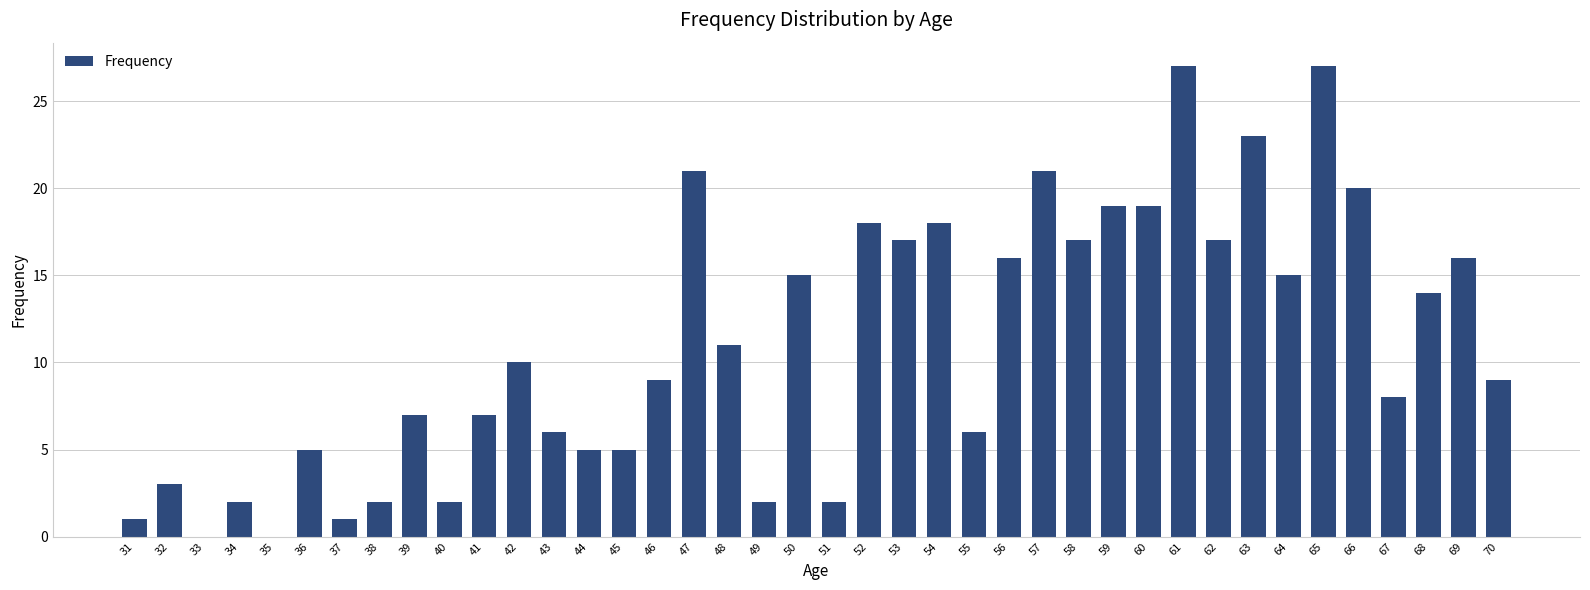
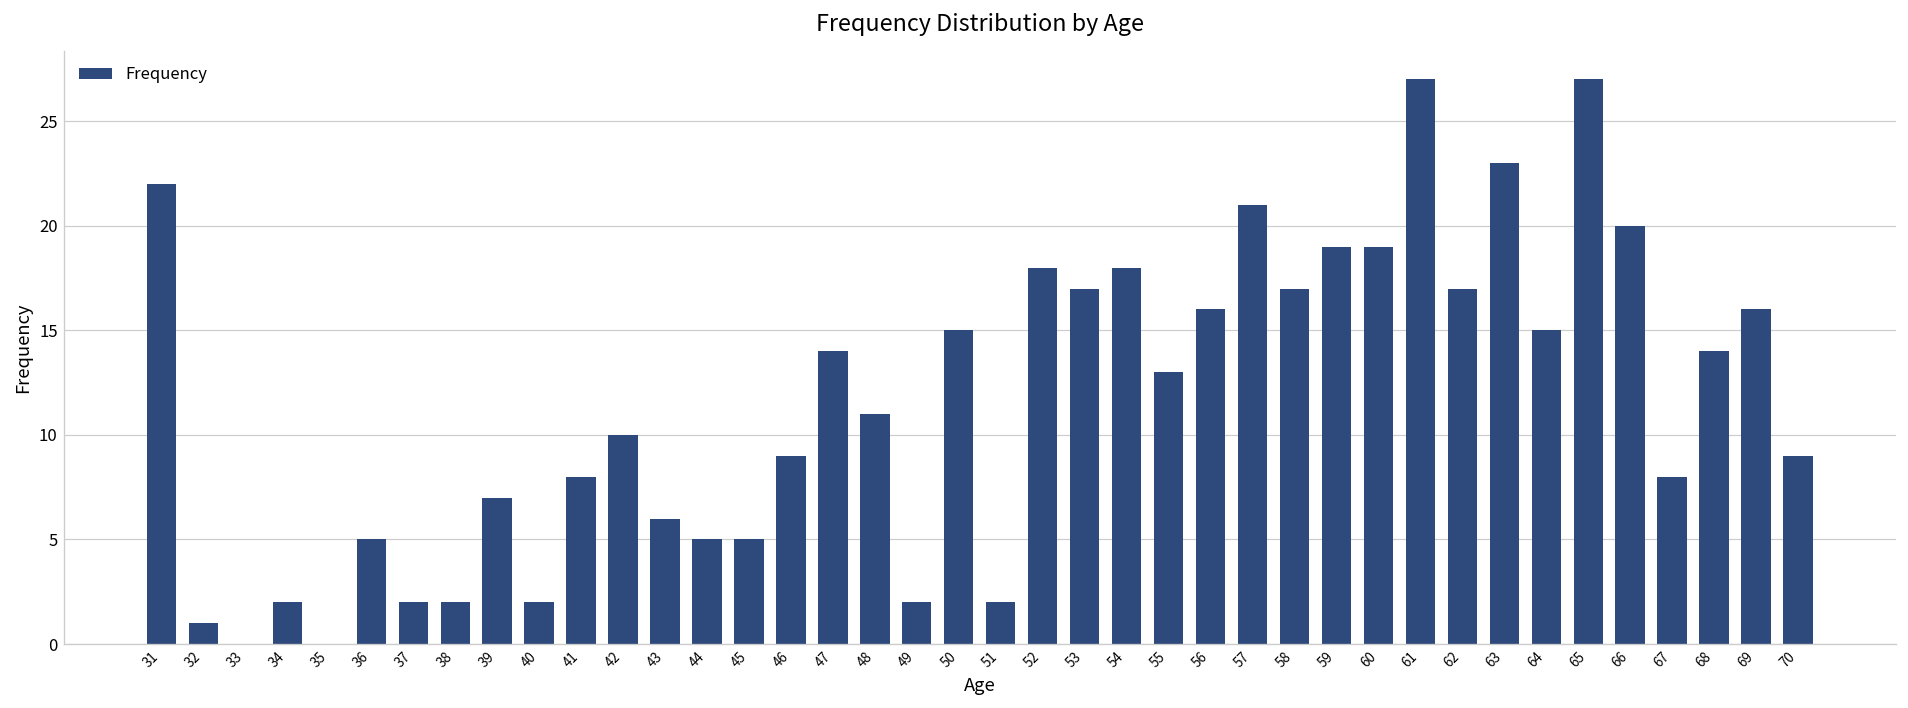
31: 1 -> 22
32: 3 -> 1
37: 1 -> 2
41: 7 -> 8
47: 21 -> 14
55: 6 -> 13
